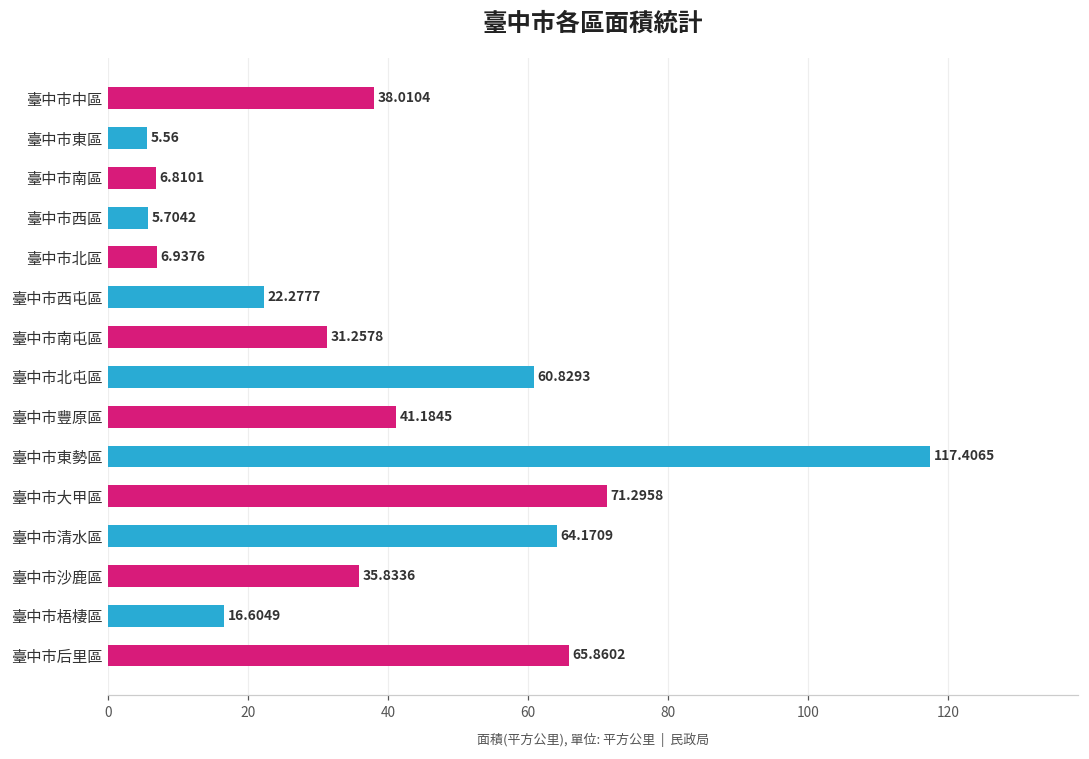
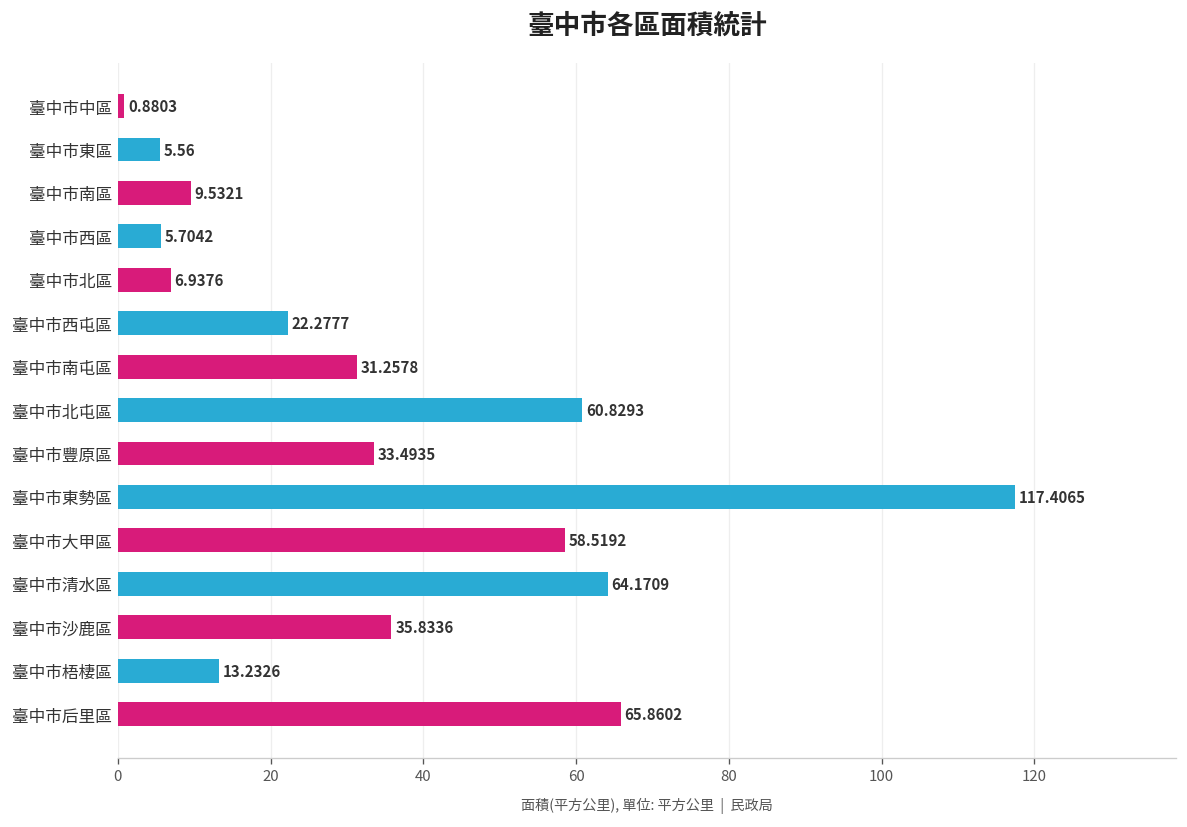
臺中市中區: 38.0104 -> 0.8803
臺中市南區: 6.8101 -> 9.5321
臺中市豐原區: 41.1845 -> 33.4935
臺中市大甲區: 71.2958 -> 58.5192
臺中市梧棲區: 16.6049 -> 13.2326
